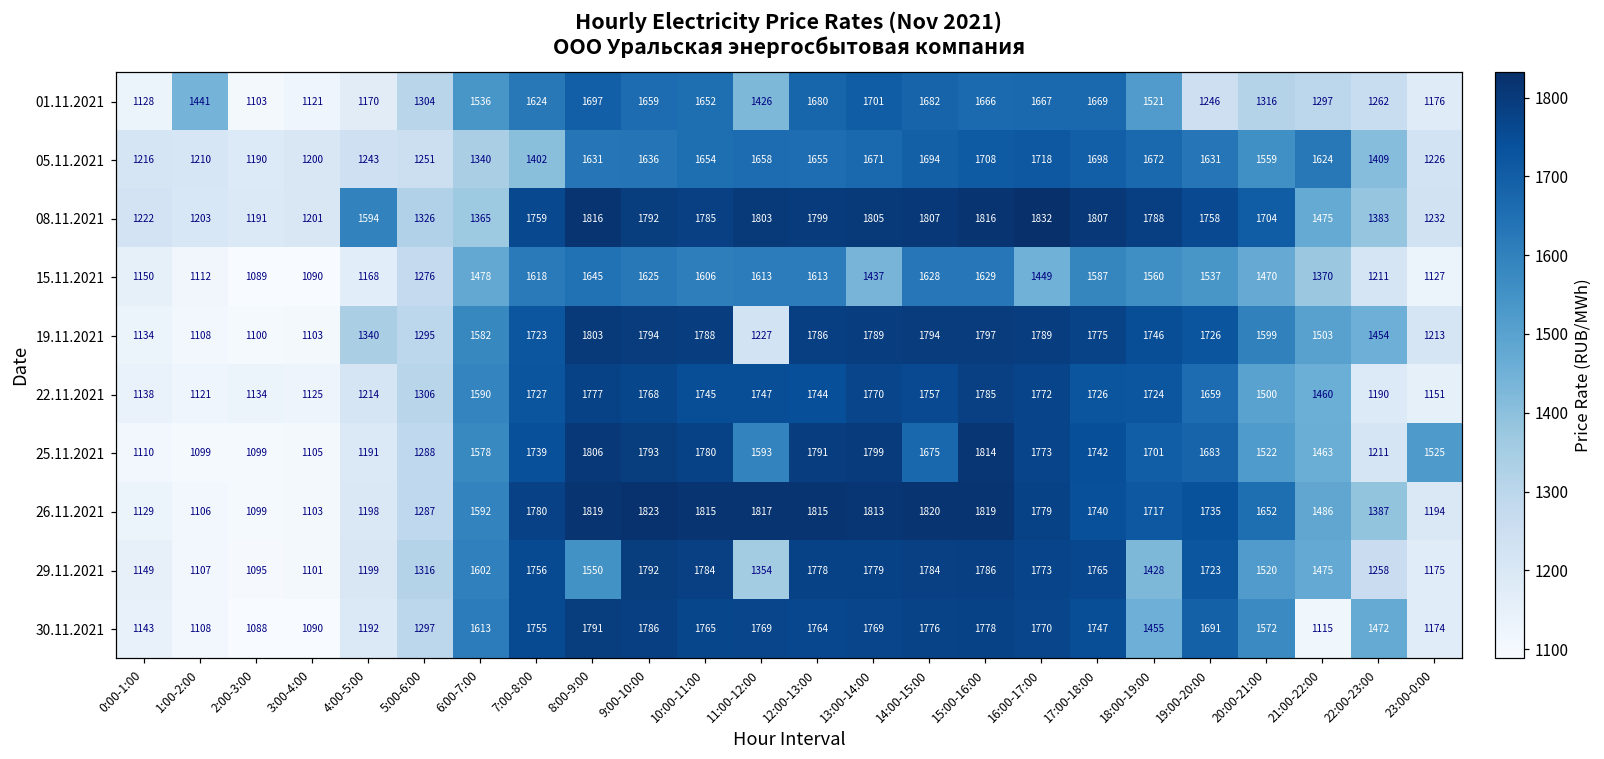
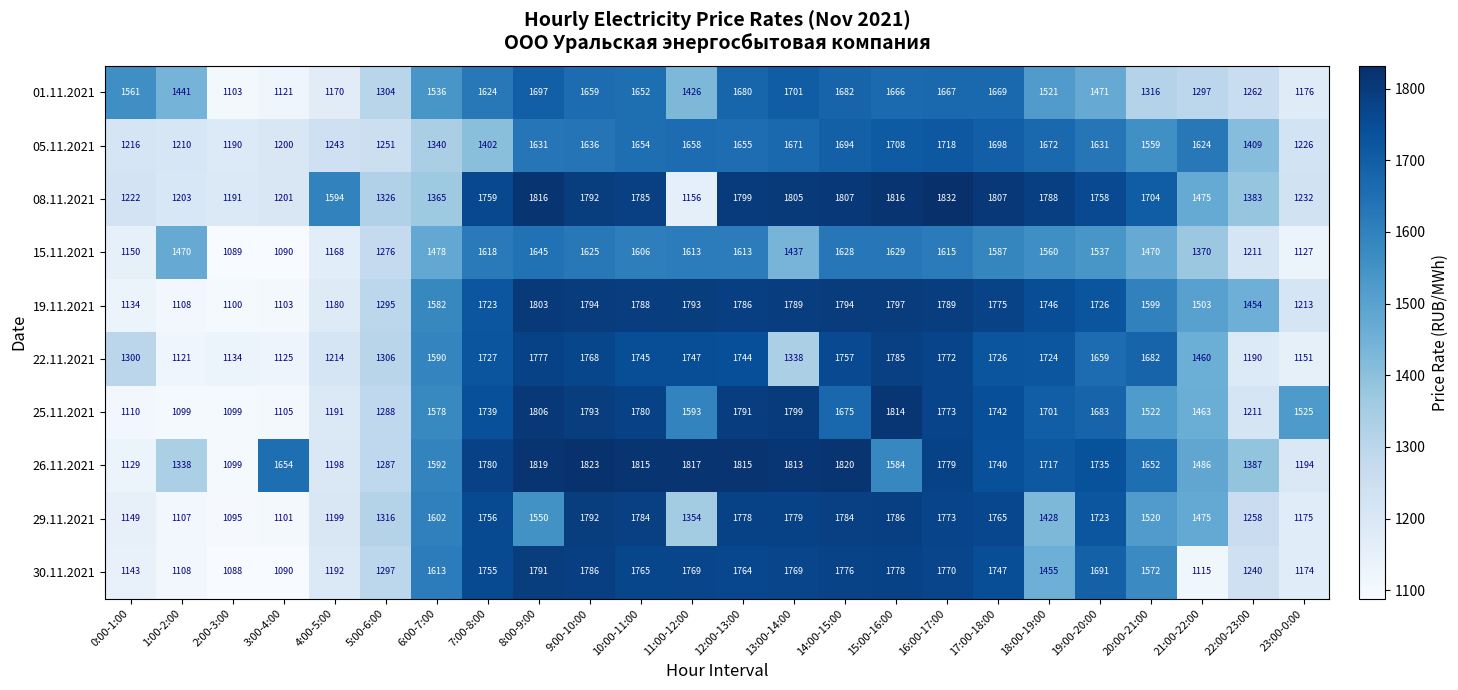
01.11.2021, 0:00-1:00: 1128 -> 1561
01.11.2021, 19:00-20:00: 1246 -> 1471
08.11.2021, 11:00-12:00: 1803 -> 1156
15.11.2021, 1:00-2:00: 1112 -> 1470
15.11.2021, 16:00-17:00: 1449 -> 1615
19.11.2021, 4:00-5:00: 1340 -> 1180
19.11.2021, 11:00-12:00: 1227 -> 1793
22.11.2021, 0:00-1:00: 1138 -> 1300
22.11.2021, 13:00-14:00: 1770 -> 1338
22.11.2021, 20:00-21:00: 1500 -> 1682
26.11.2021, 1:00-2:00: 1106 -> 1338
26.11.2021, 3:00-4:00: 1103 -> 1654
26.11.2021, 15:00-16:00: 1819 -> 1584
30.11.2021, 22:00-23:00: 1472 -> 1240
